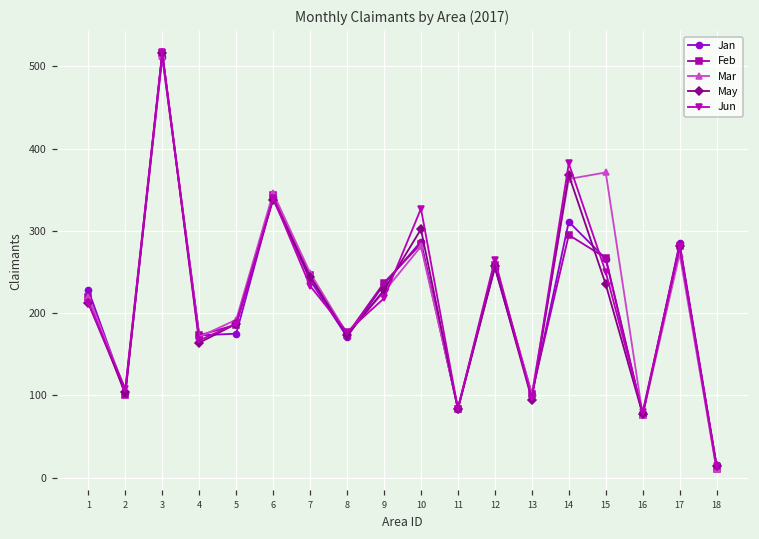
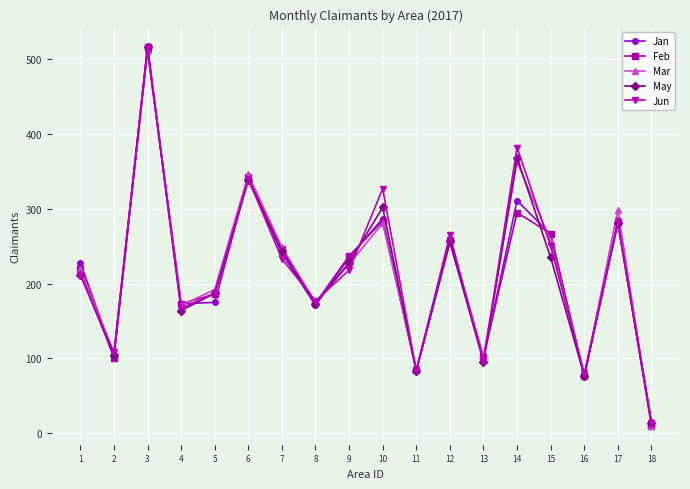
Mar, 15: 370 -> 260
Mar, 17: 270 -> 300
